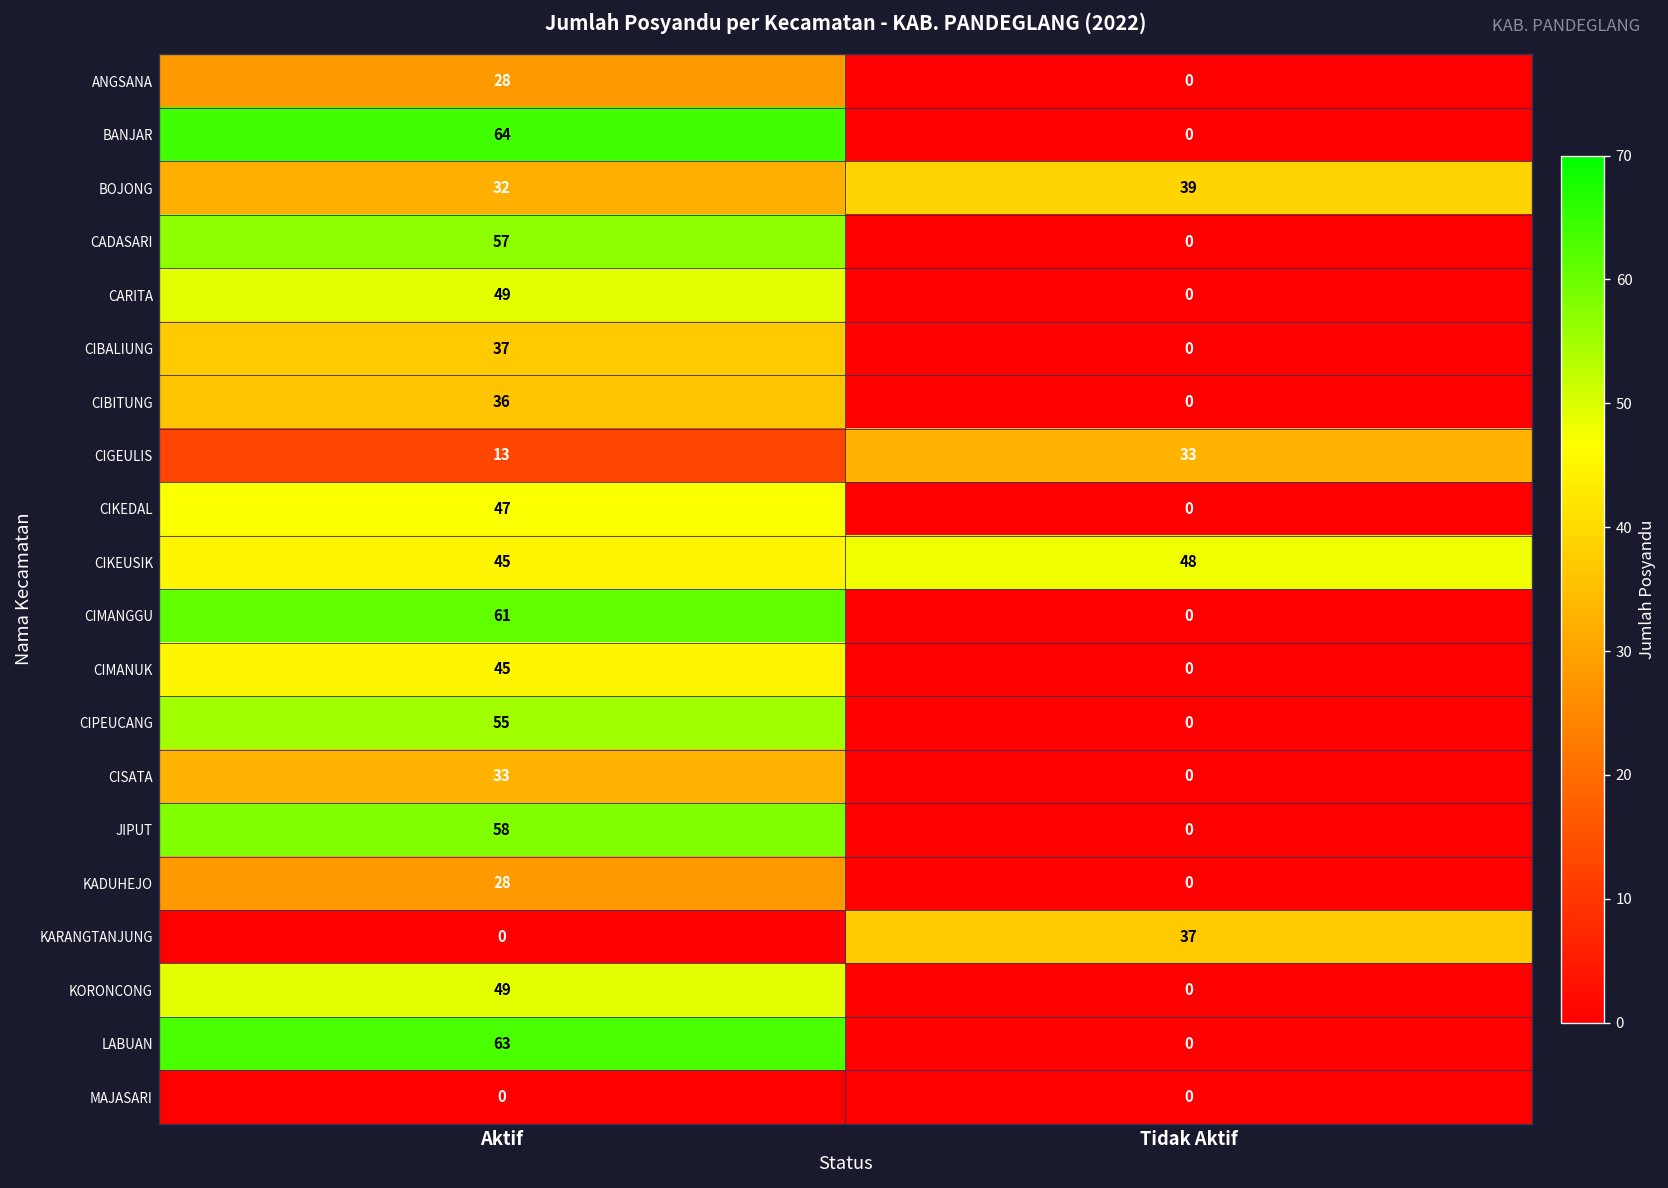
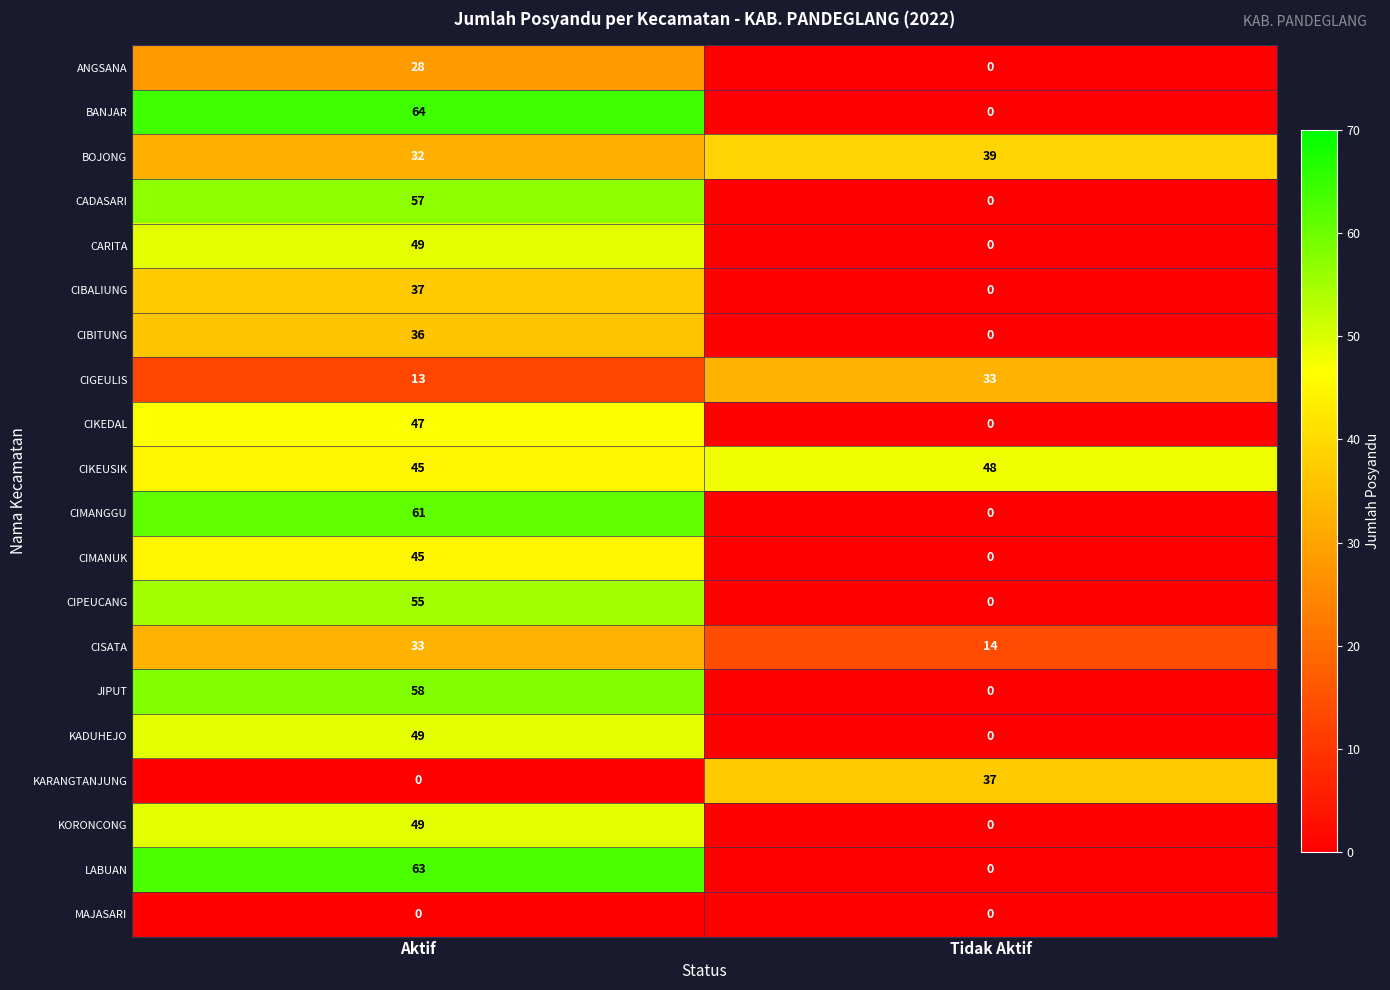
CISATA, Tidak Aktif: 0 -> 14
KADUHEJO, Aktif: 28 -> 49
